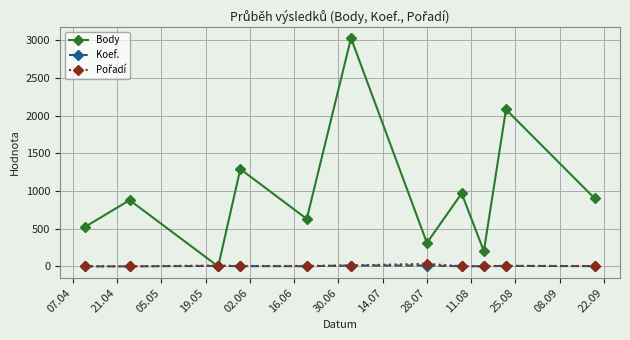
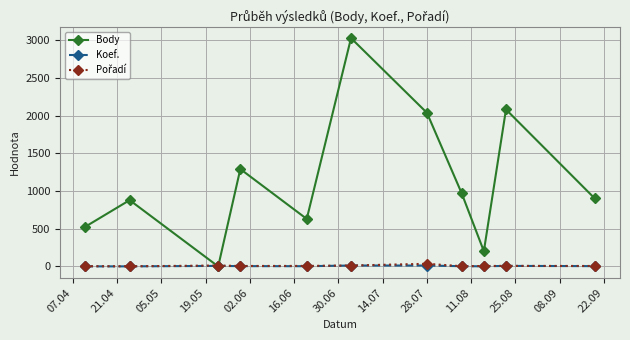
Body, 28.07: 300 -> 2000
